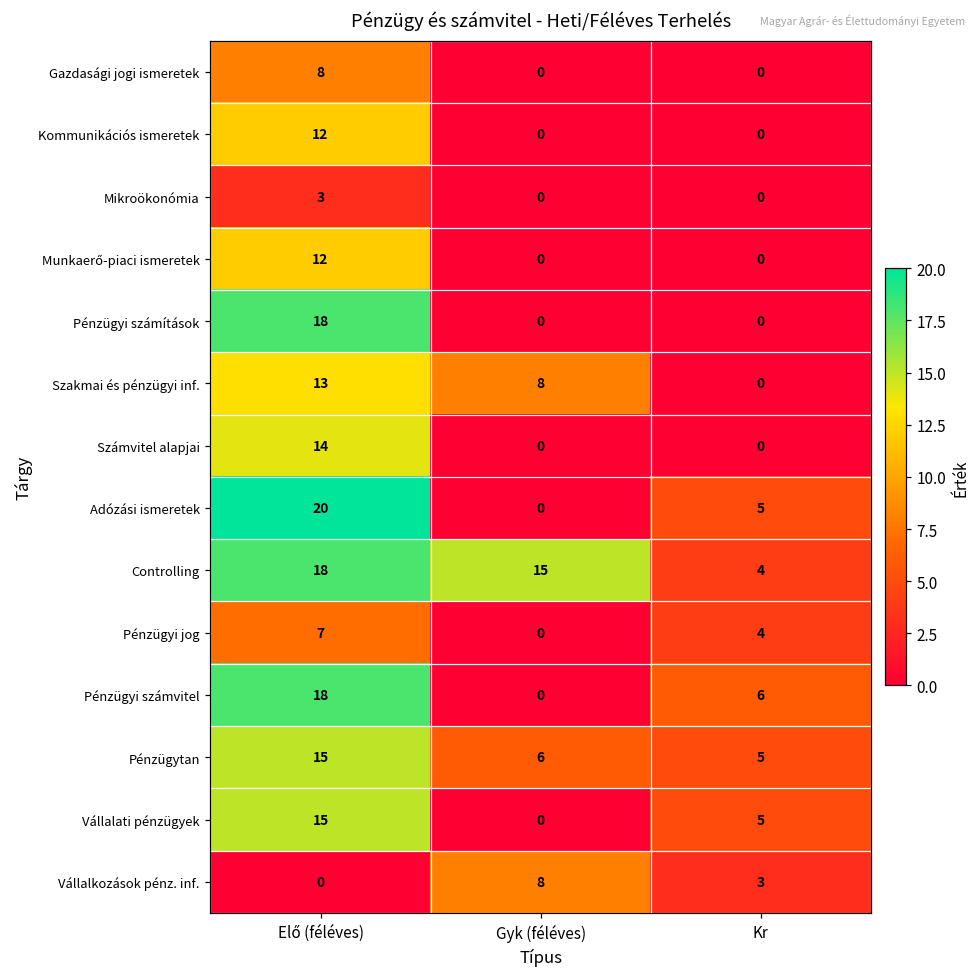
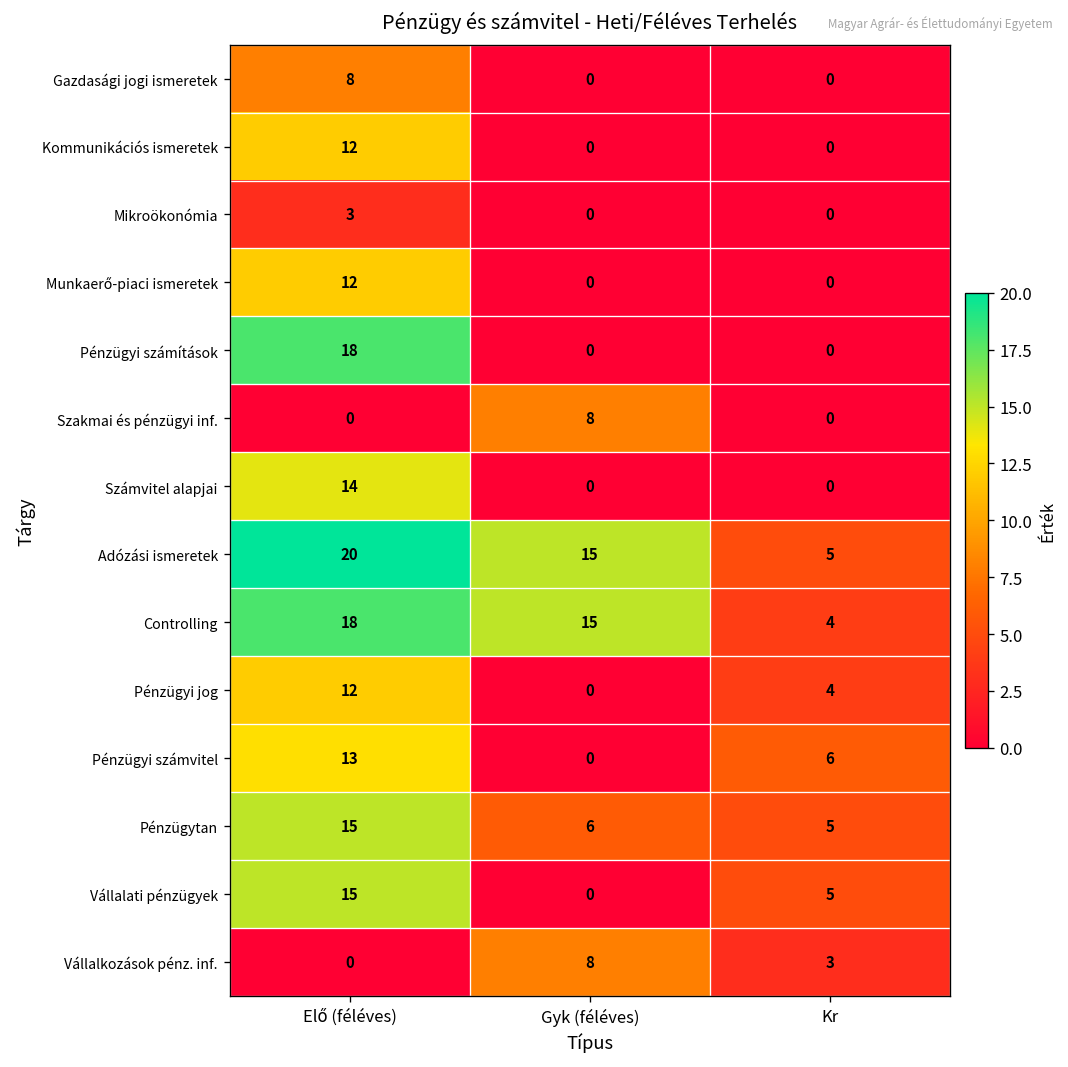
Szakmai és pénzügyi inf., Elő (féléves): 13 -> 0
Adózási ismeretek, Gyk (féléves): 0 -> 15
Pénzügyi jog, Elő (féléves): 7 -> 12
Pénzügyi számvitel, Elő (féléves): 18 -> 13
